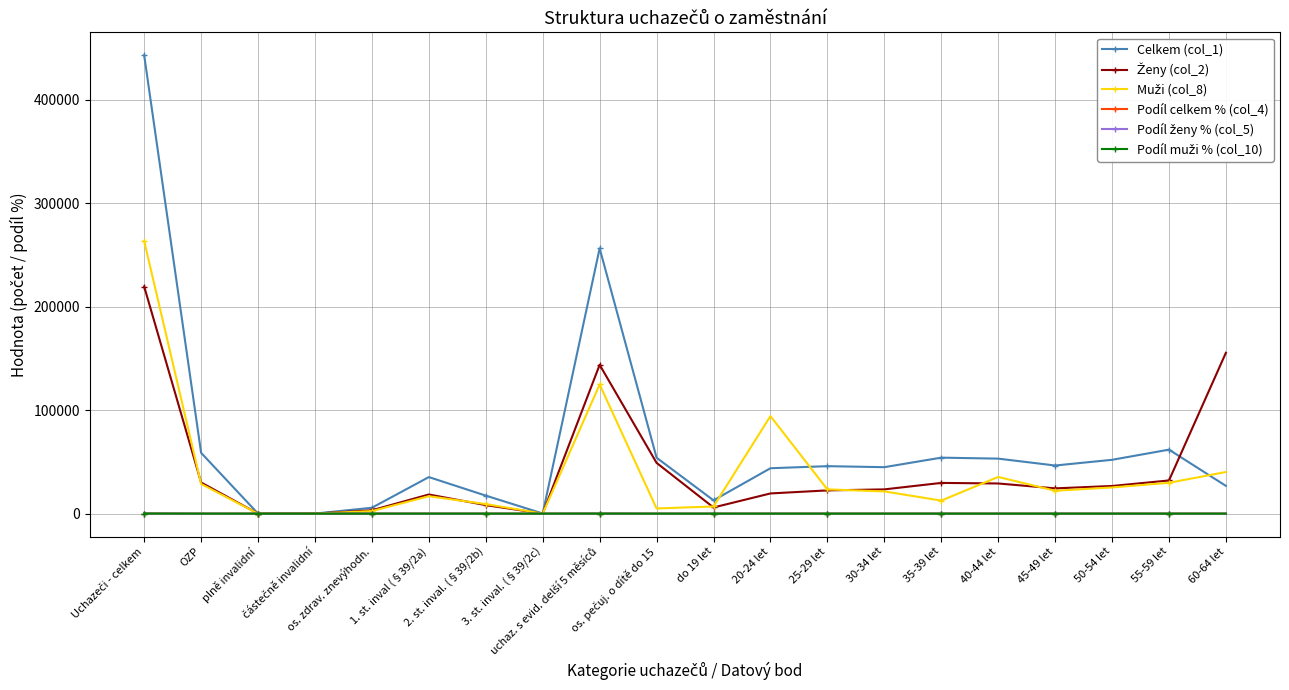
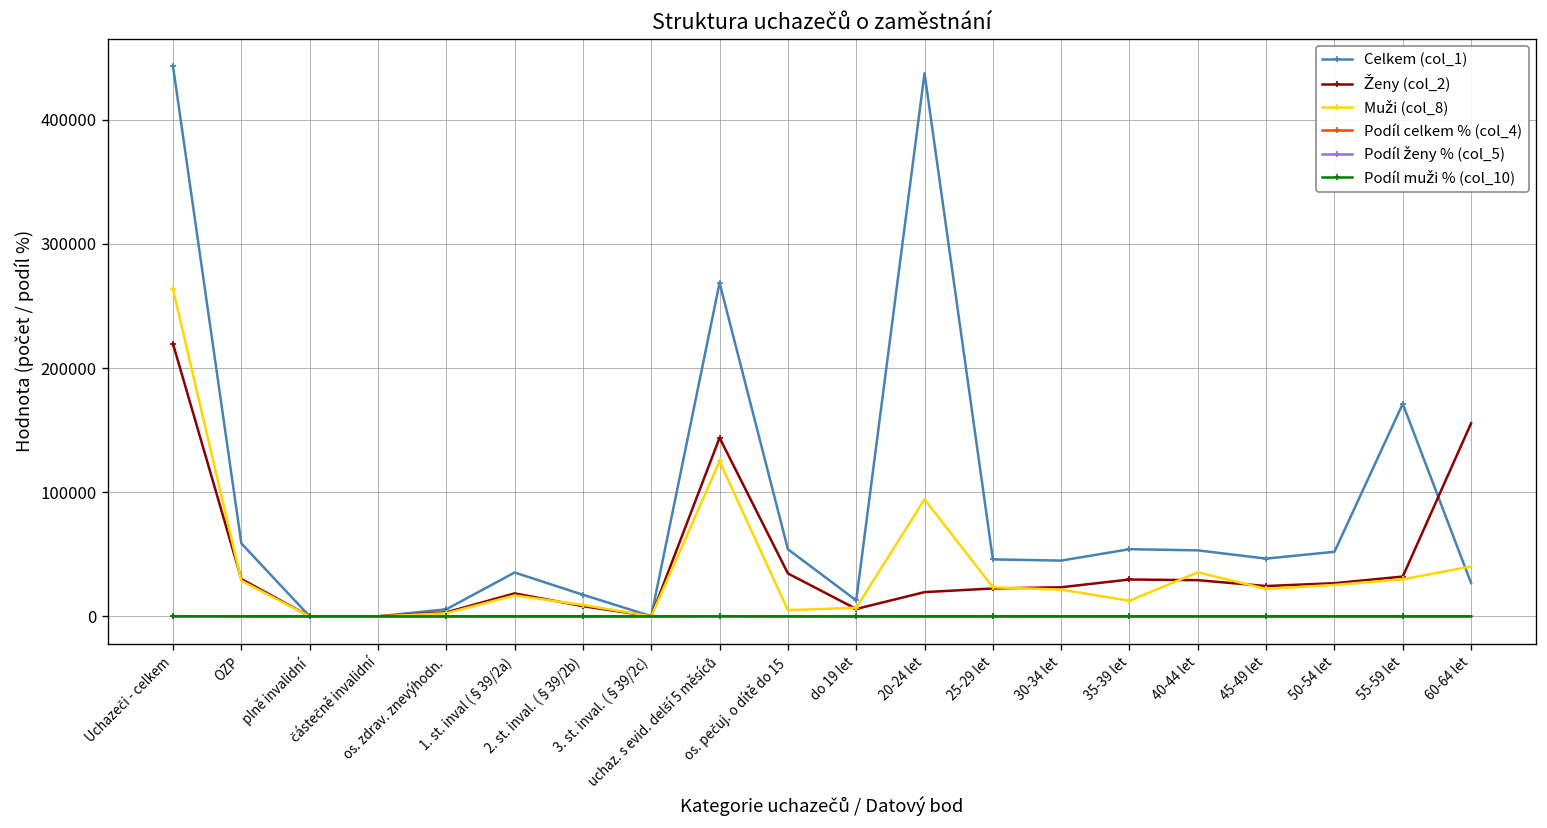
Celkem (col_1), uchaz. s evid. delší 5 měsíců: 256000 -> 269000
Ženy (col_2), os. pečuj. o dítě do 15: 49000 -> 35000
Celkem (col_1), 20-24 let: 44000 -> 438000
Celkem (col_1), 55-59 let: 62000 -> 171000
